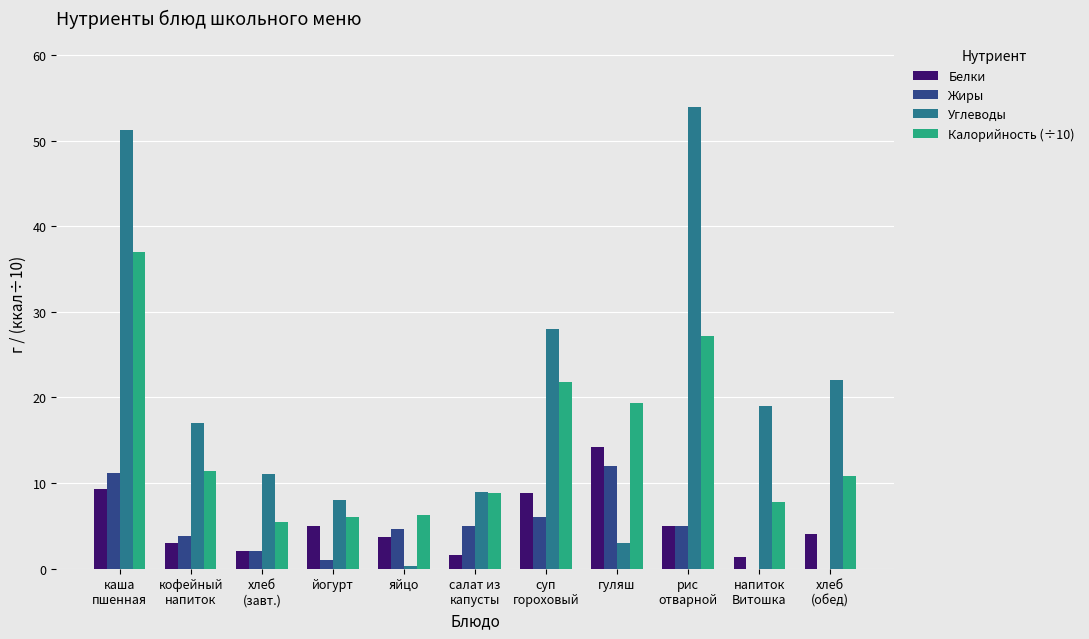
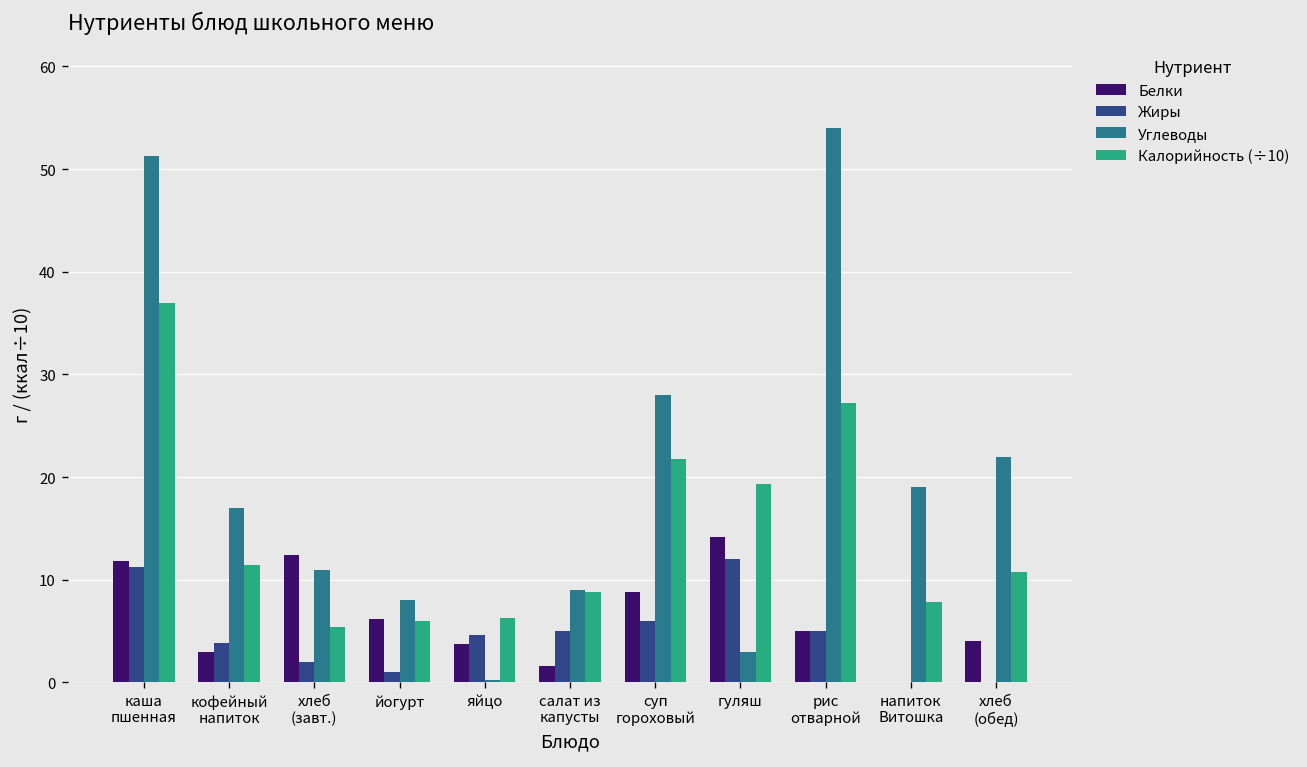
Белки, каша пшенная: 9 -> 12
Белки, хлеб (завт.): 2 -> 12
Белки, йогурт: 5 -> 6
Белки, напиток Витошка: 1 -> 0
